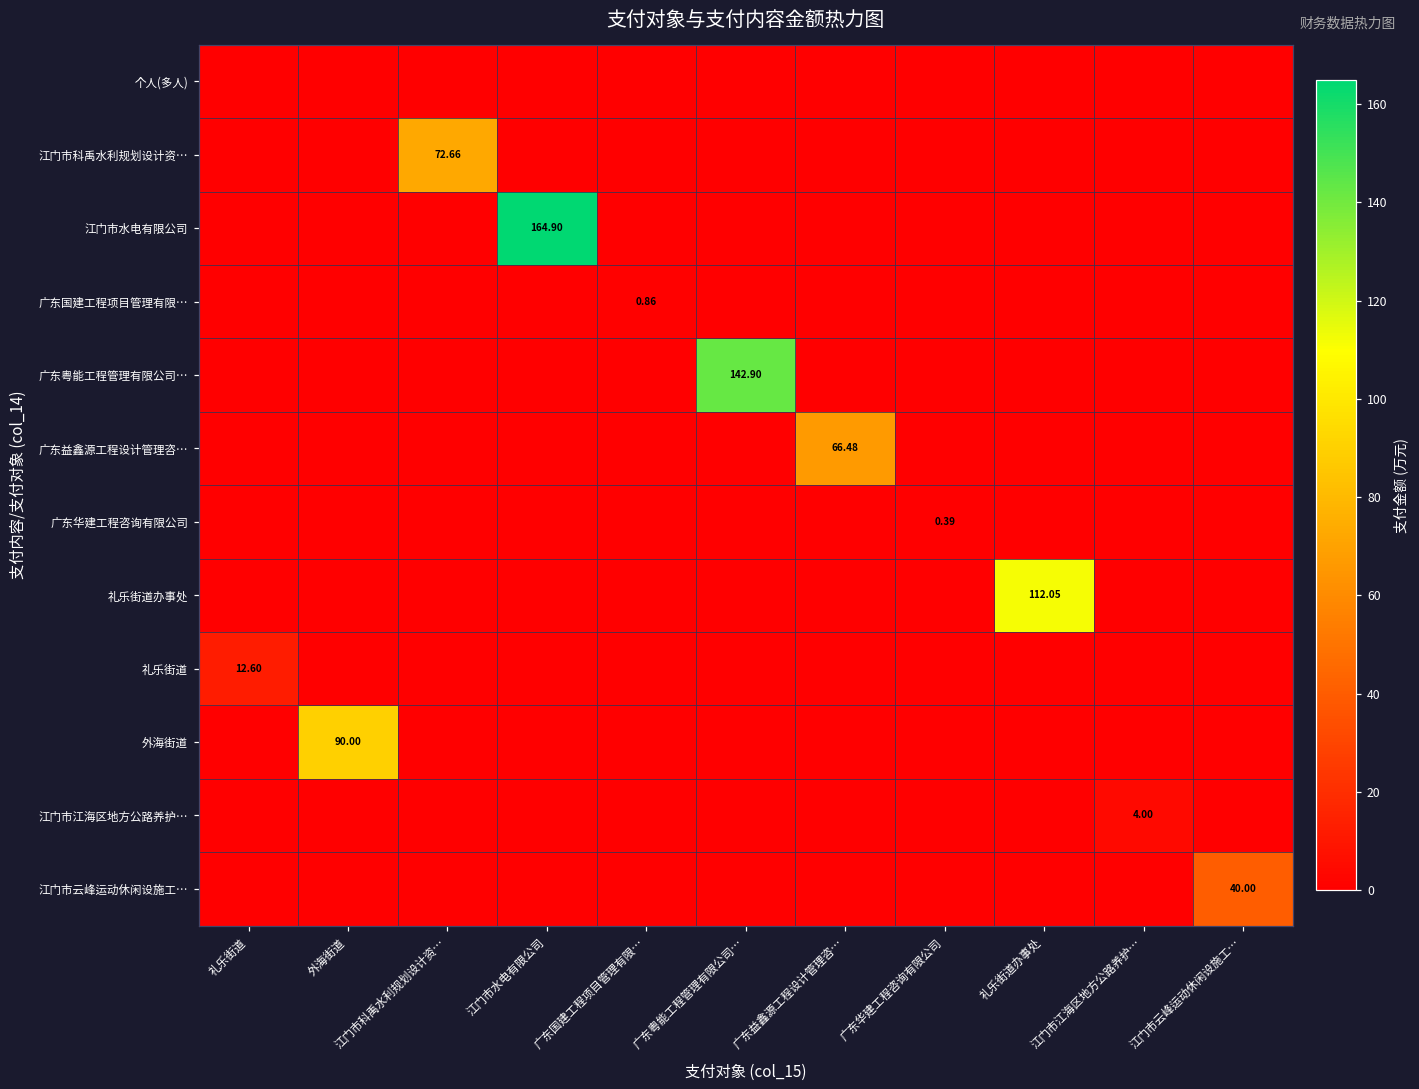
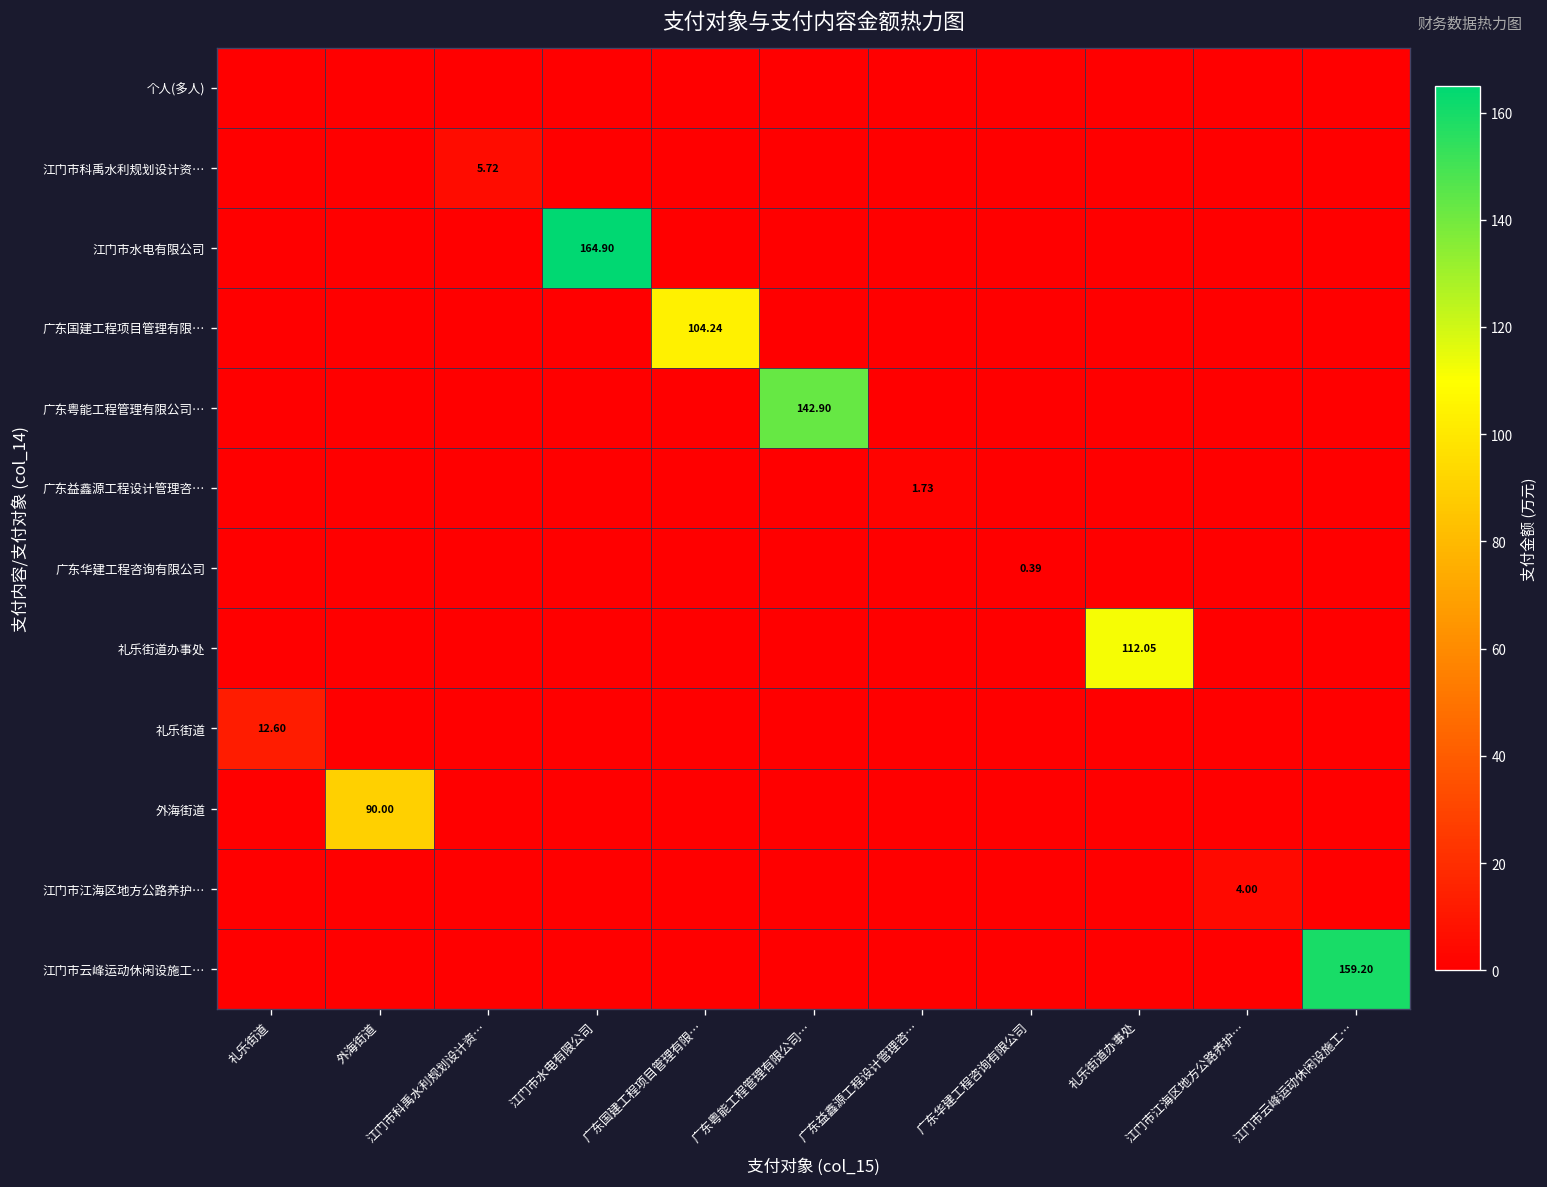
江门市科禹水利规划设计资…, 江门市科禹水利规划设计资…: 72.66 -> 5.72
广东国建工程项目管理有限…, 广东国建工程项目管理有限…: 0.86 -> 104.24
广东益鑫源工程设计管理咨…, 广东益鑫源工程设计管理咨…: 66.48 -> 1.73
江门市云峰运动休闲设施工…, 江门市云峰运动休闲设施工…: 40.00 -> 159.20
